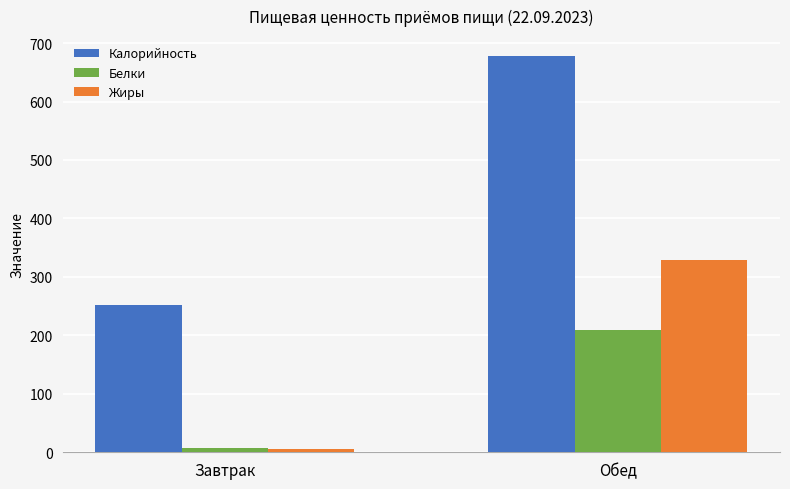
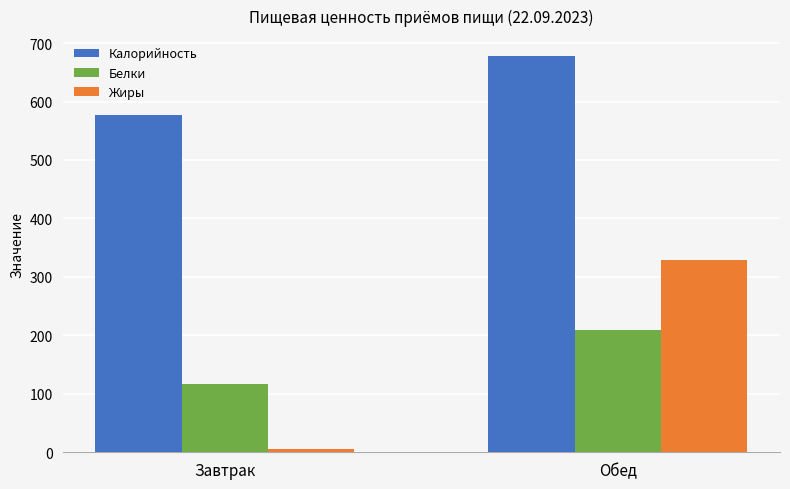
Калорийность, Завтрак: 250 -> 580
Белки, Завтрак: 10 -> 120
